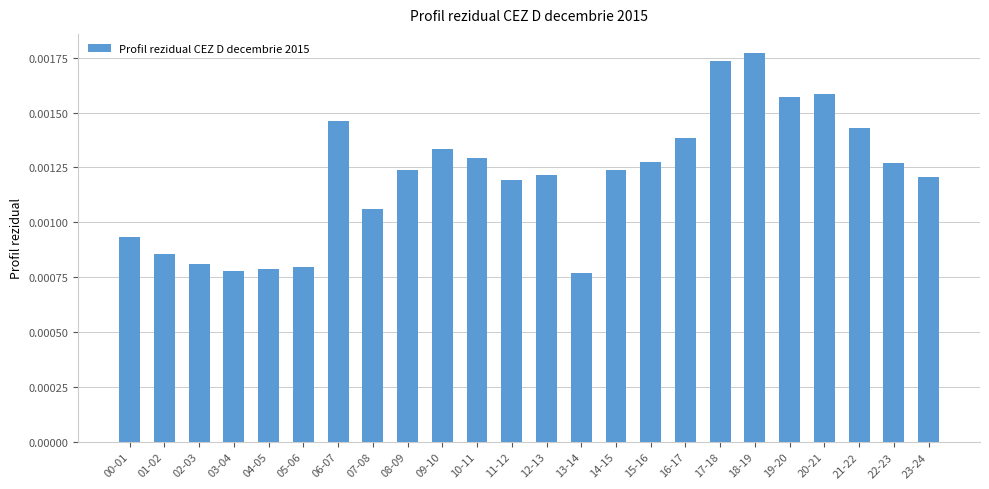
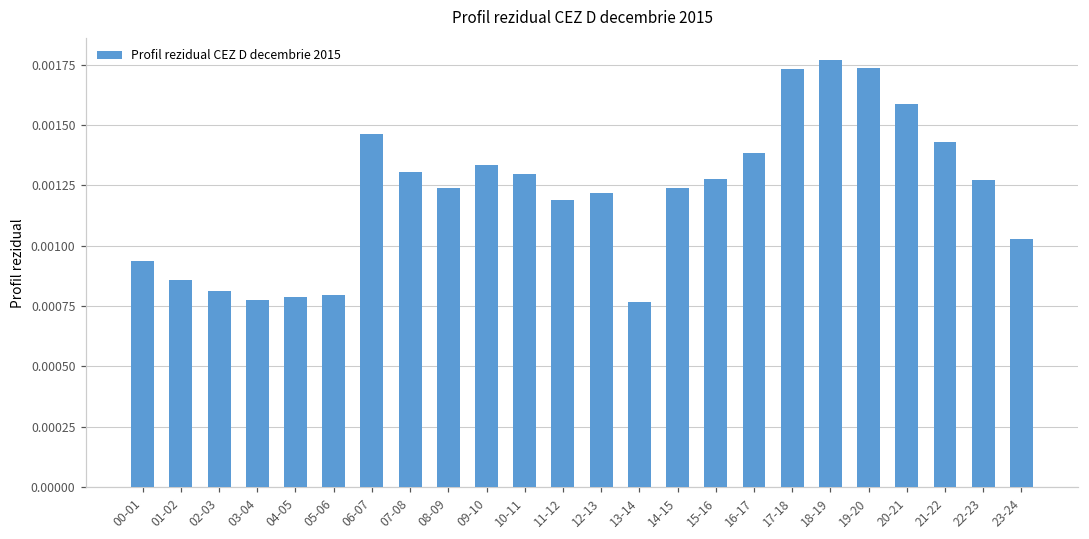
07-08: 0.00106 -> 0.00131
19-20: 0.00157 -> 0.00174
23-24: 0.00121 -> 0.00103
